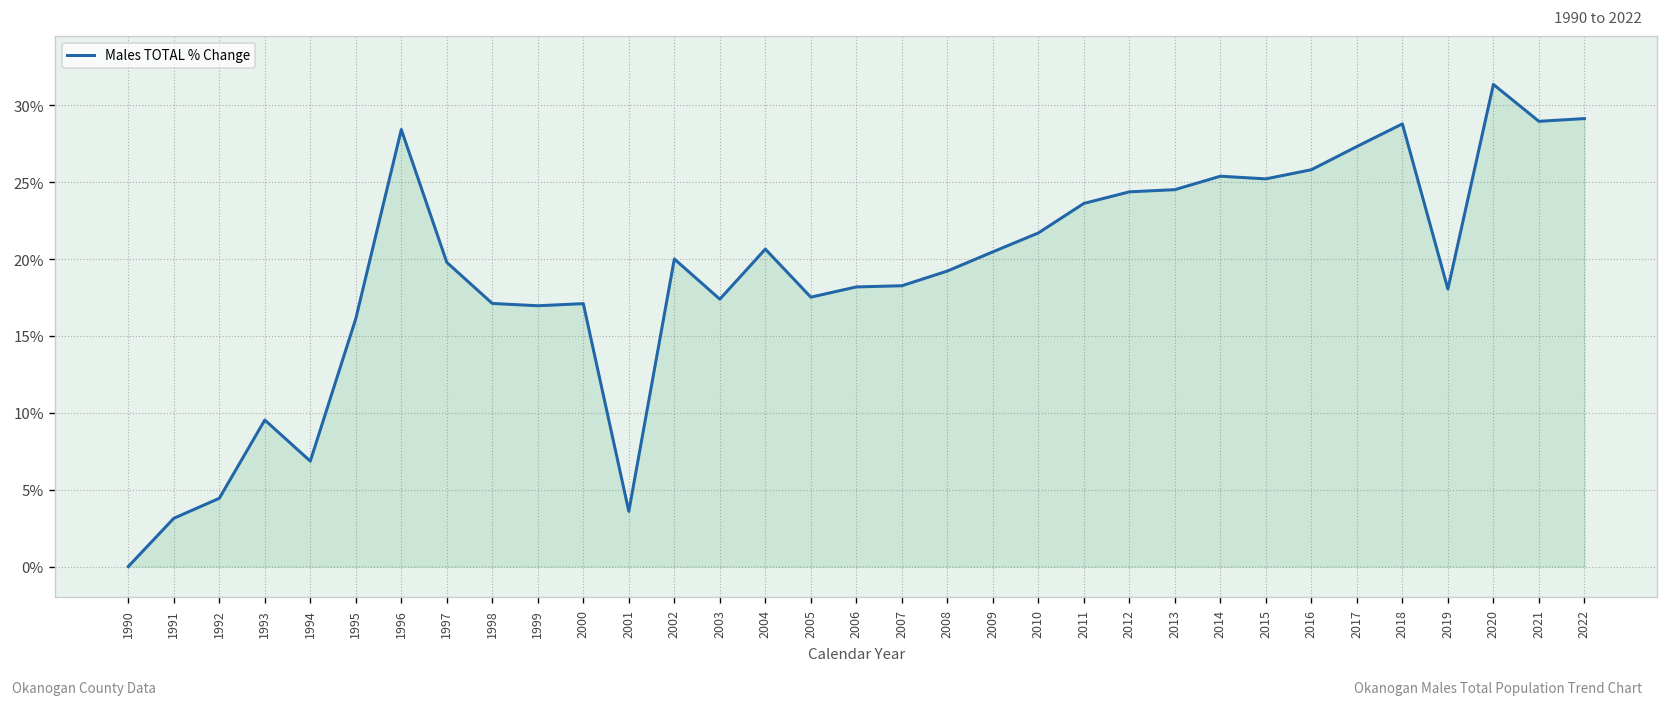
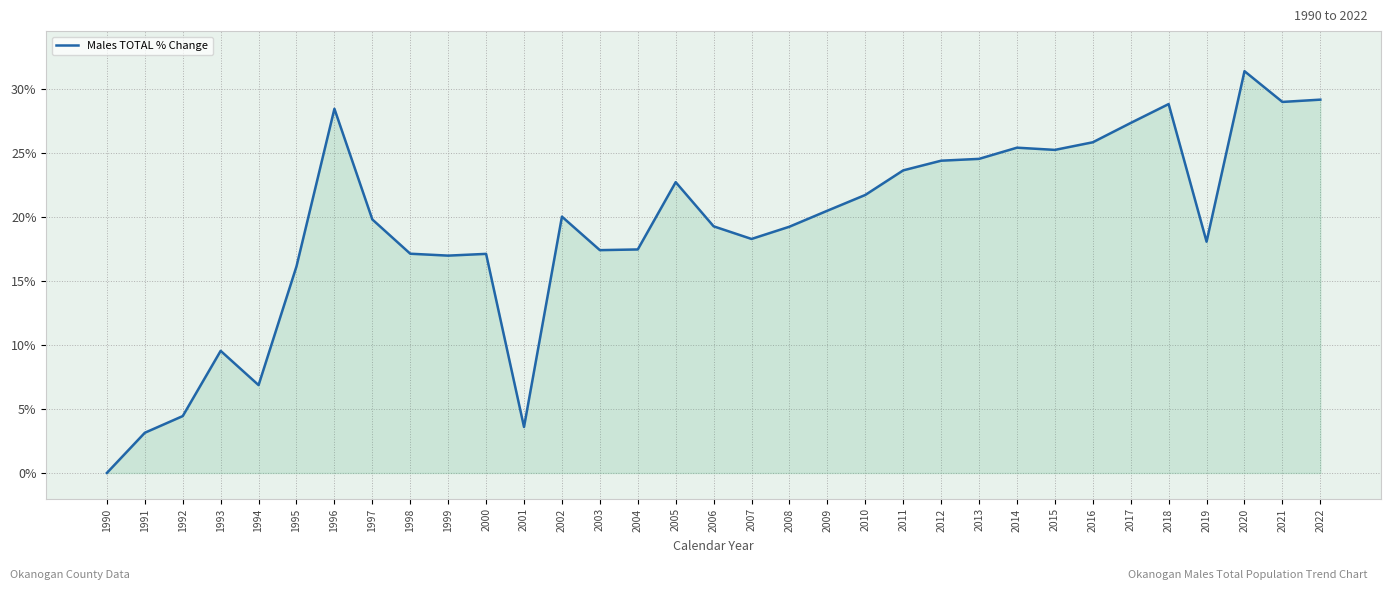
2004: 20.7% -> 17.4%
2005: 17.5% -> 22.7%
2006: 18.2% -> 19.3%
